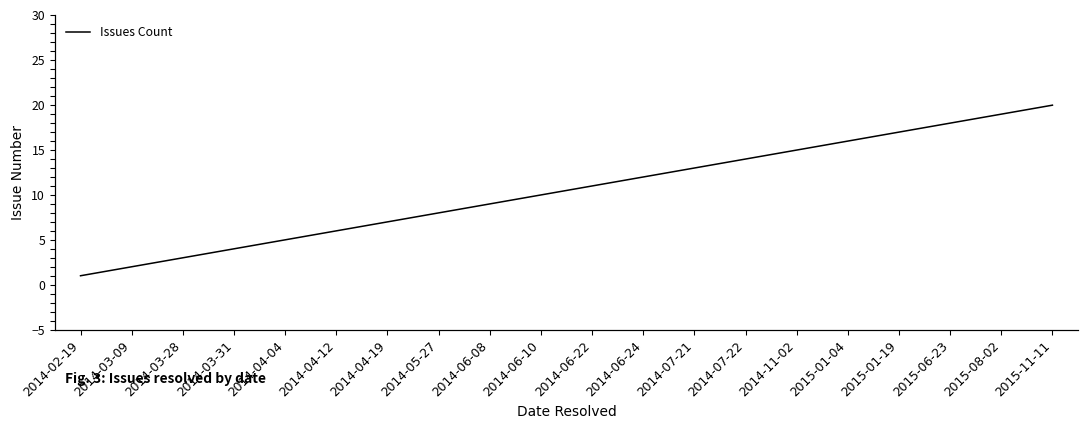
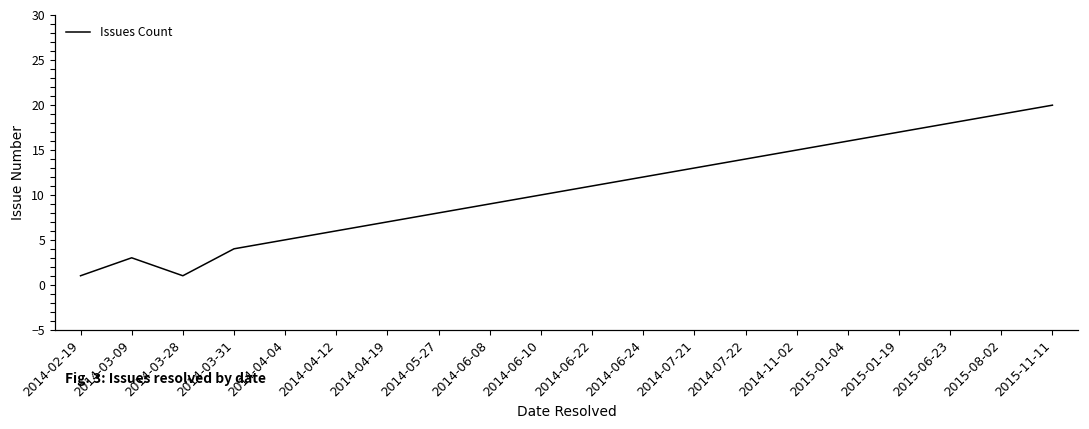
2014-03-09: 2 -> 3
2014-03-28: 3 -> 1
